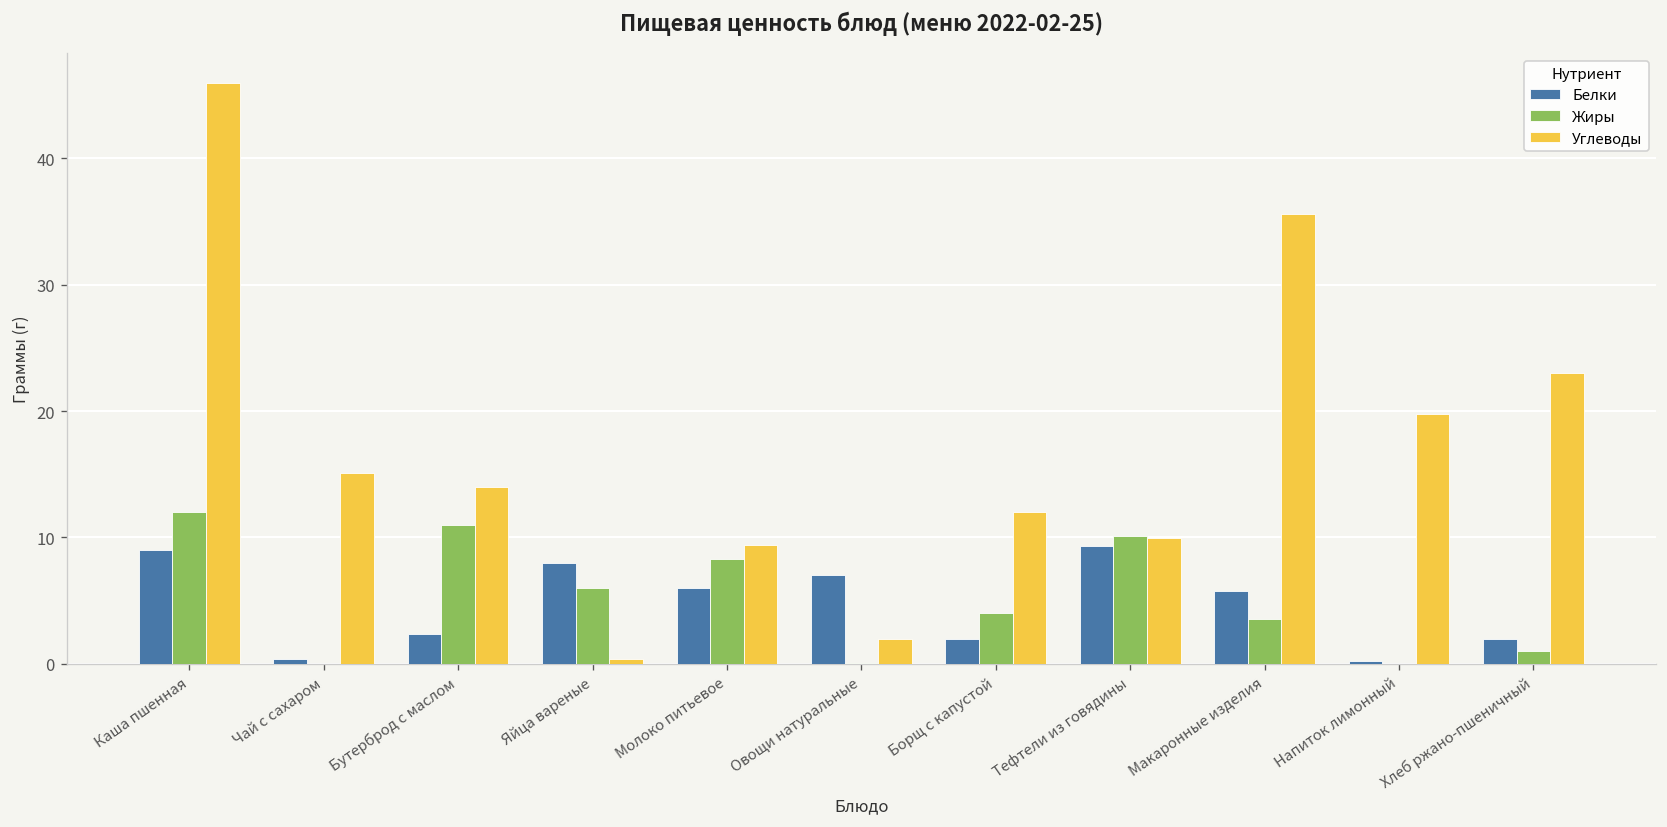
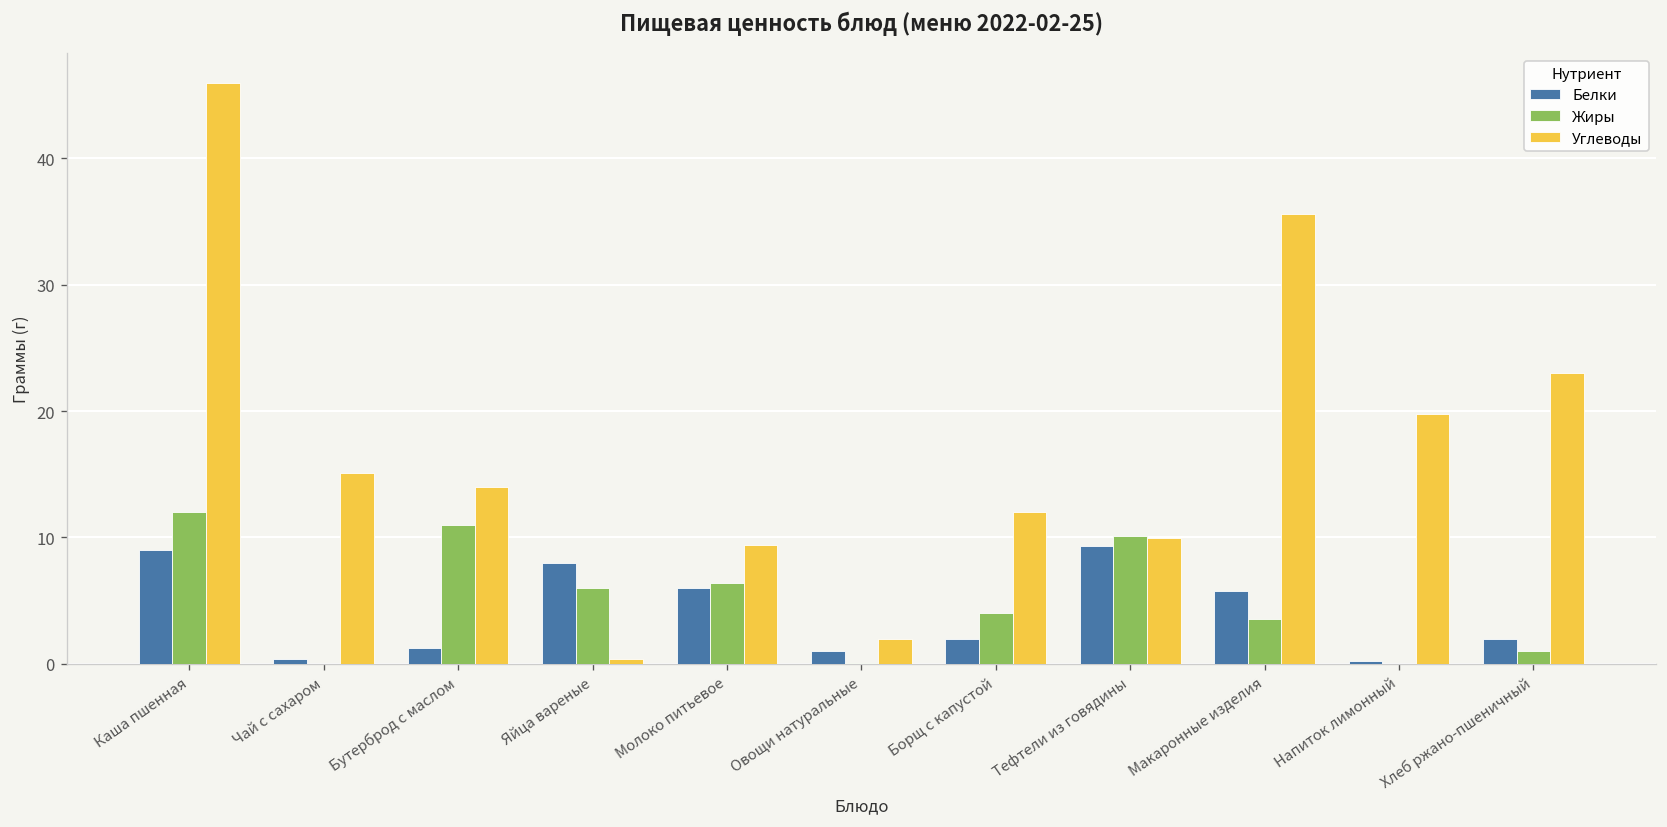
Белки, Бутерброд с маслом: 2.3 -> 1.3
Жиры, Молоко питьевое: 8.3 -> 6.4
Белки, Овощи натуральные: 7 -> 1
